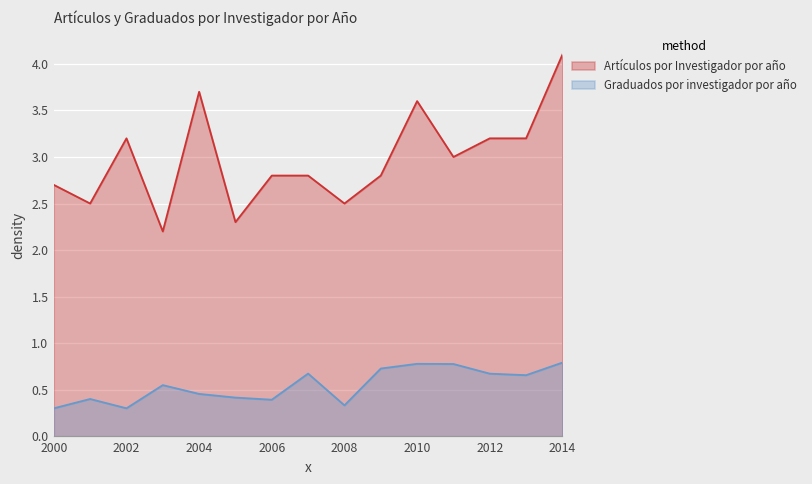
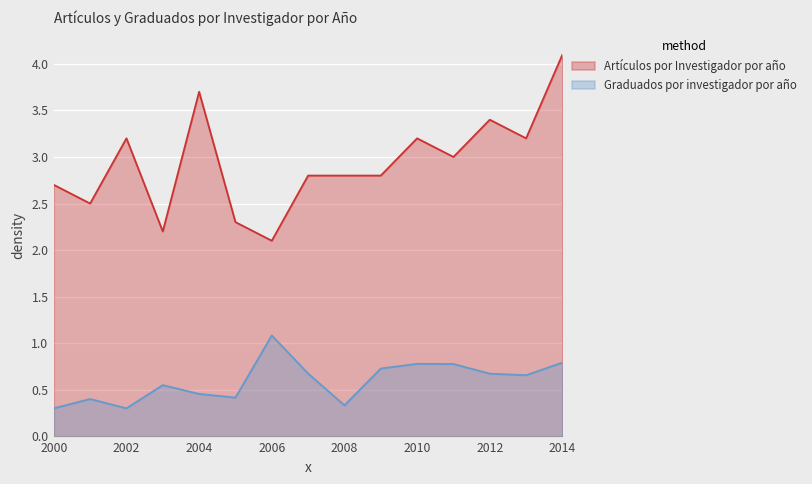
Artículos por Investigador por año, 2006: 2.8 -> 2.1
Graduados por investigador por año, 2006: 0.4 -> 1.1
Artículos por Investigador por año, 2008: 2.5 -> 2.8
Artículos por Investigador por año, 2010: 3.6 -> 3.2
Artículos por Investigador por año, 2012: 3.2 -> 3.4
